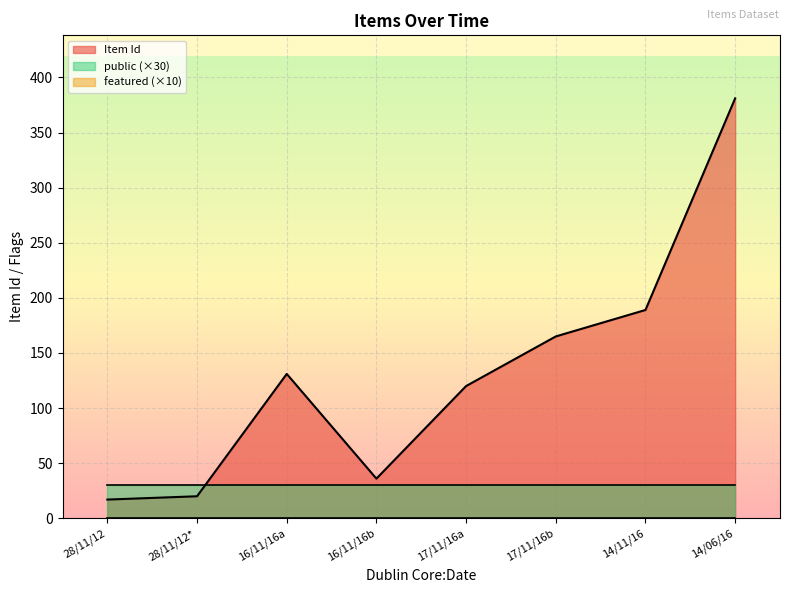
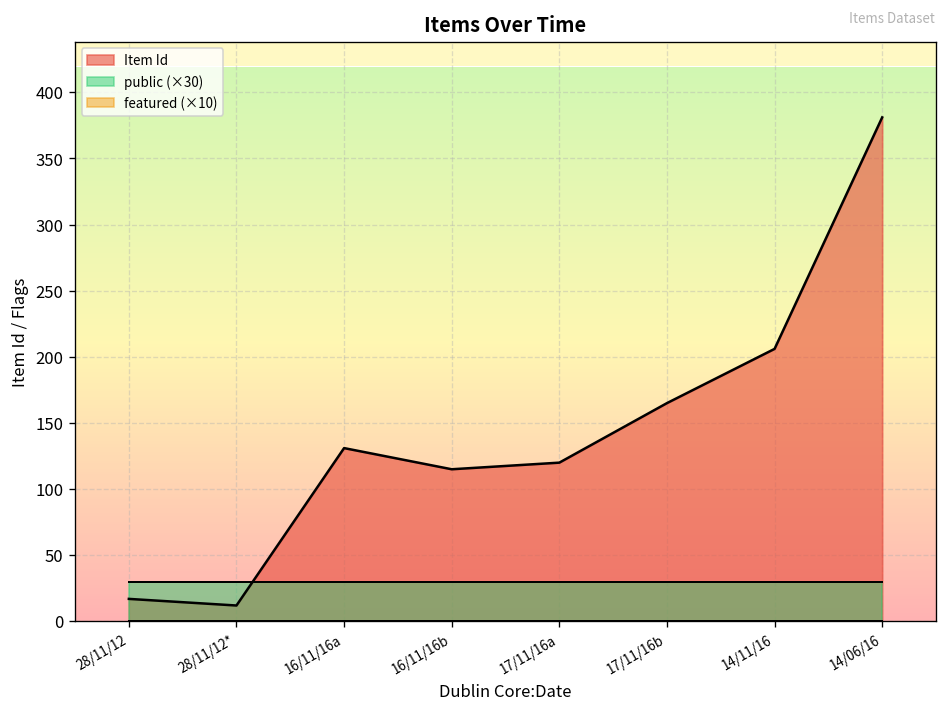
Item Id, 28/11/12*: 20 -> 12
Item Id, 16/11/16b: 36 -> 115
Item Id, 14/11/16: 189 -> 206
